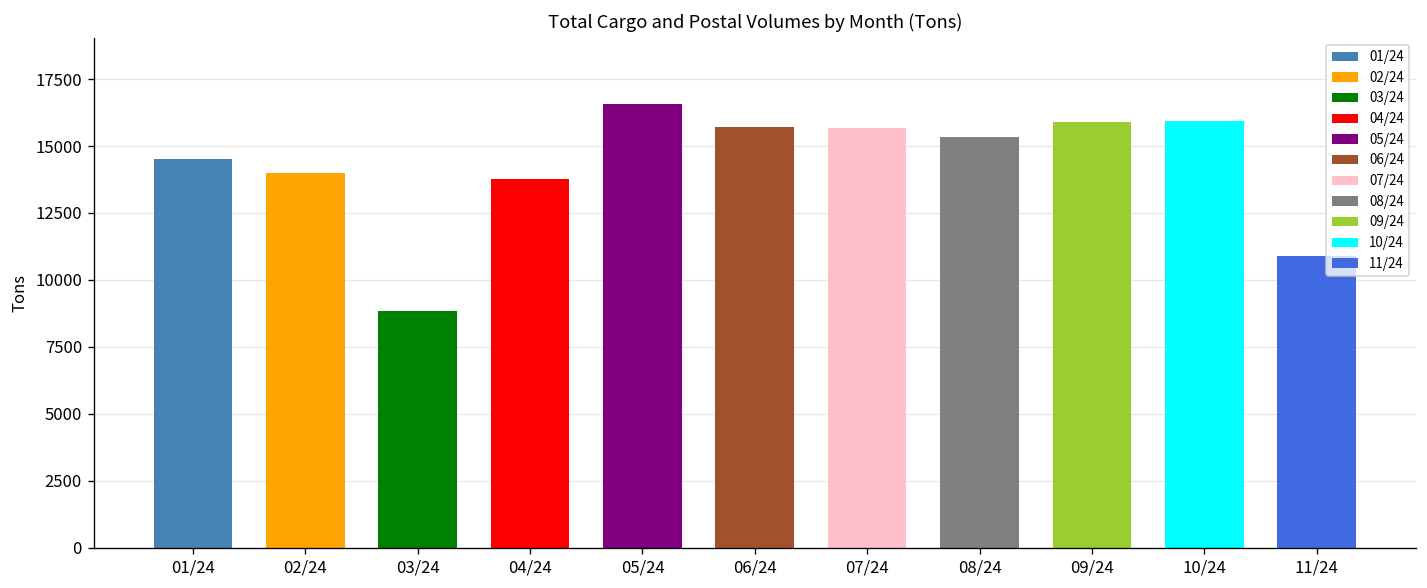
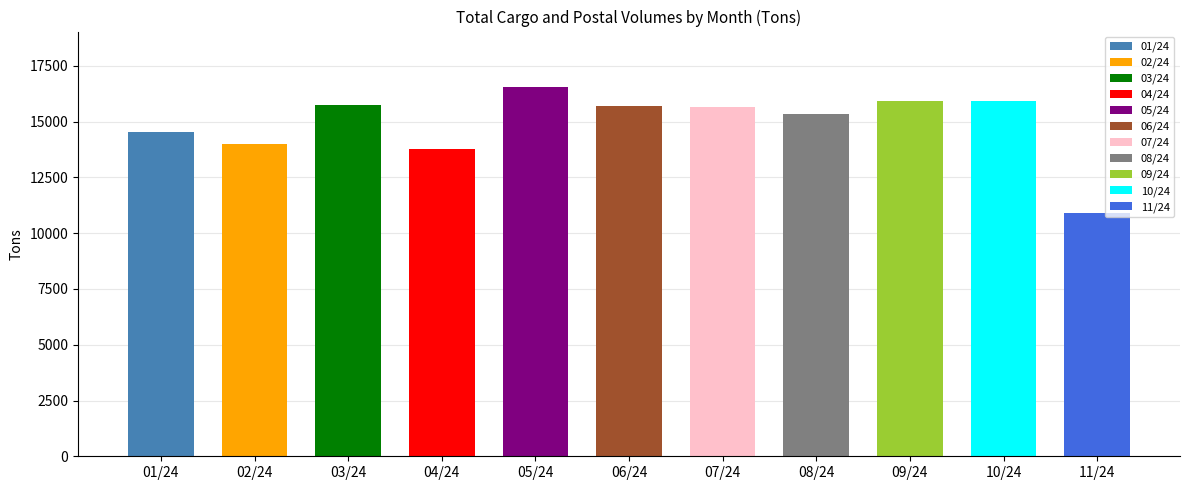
03/24: 8800 -> 15800
